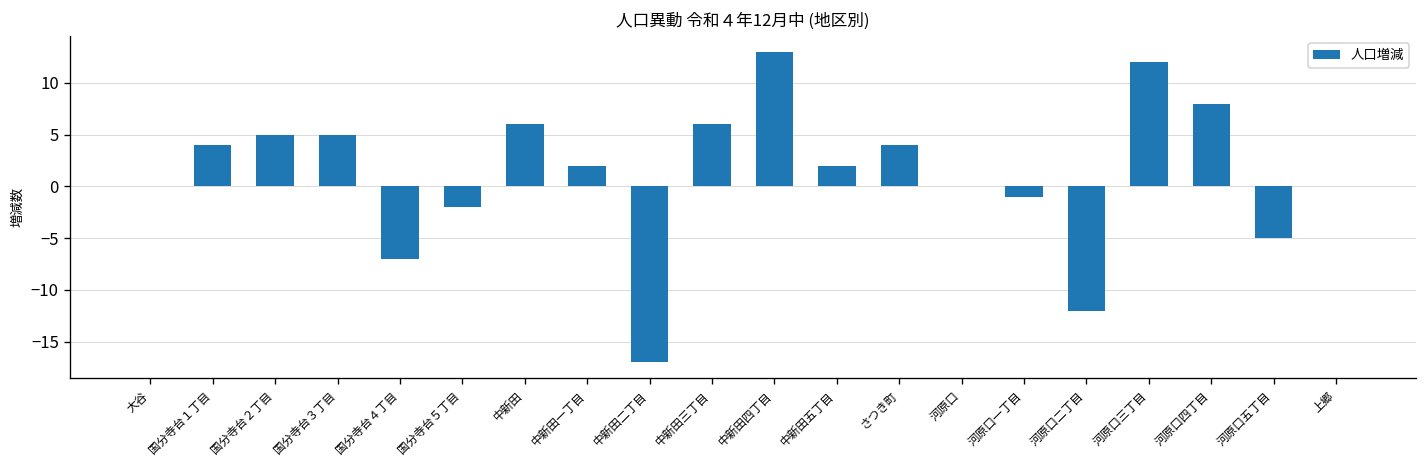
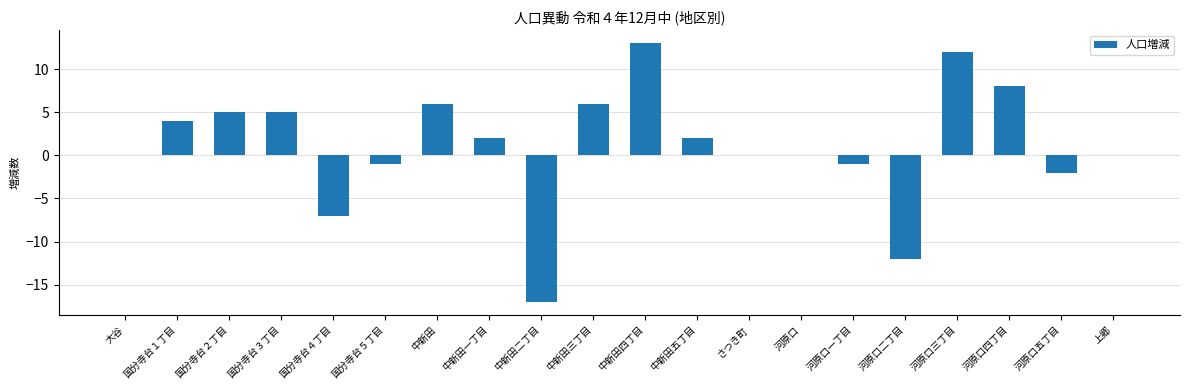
国分寺台５丁目: -2 -> -1
さつき町: 4 -> 0
河原口五丁目: -5 -> -2
